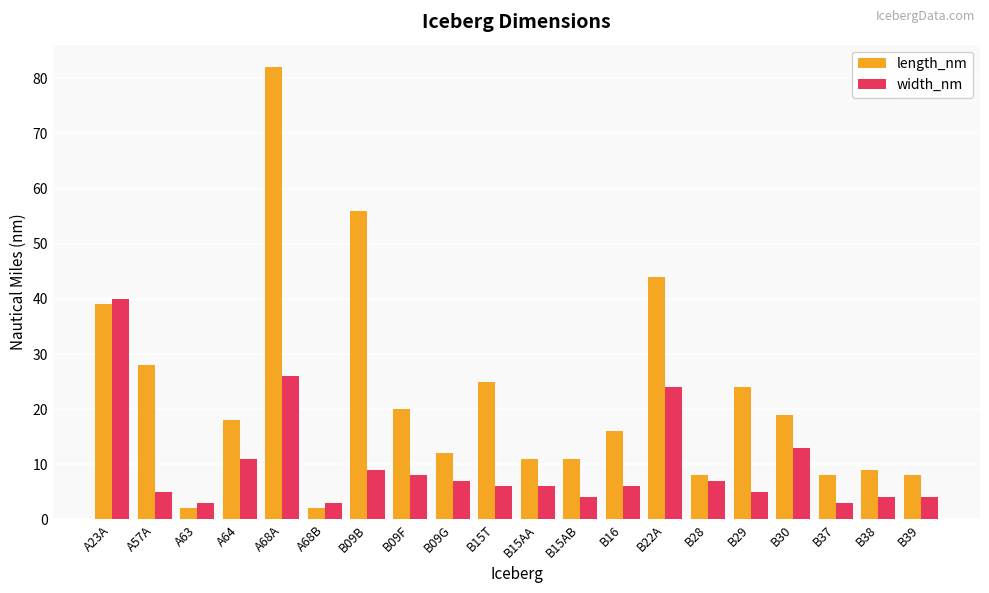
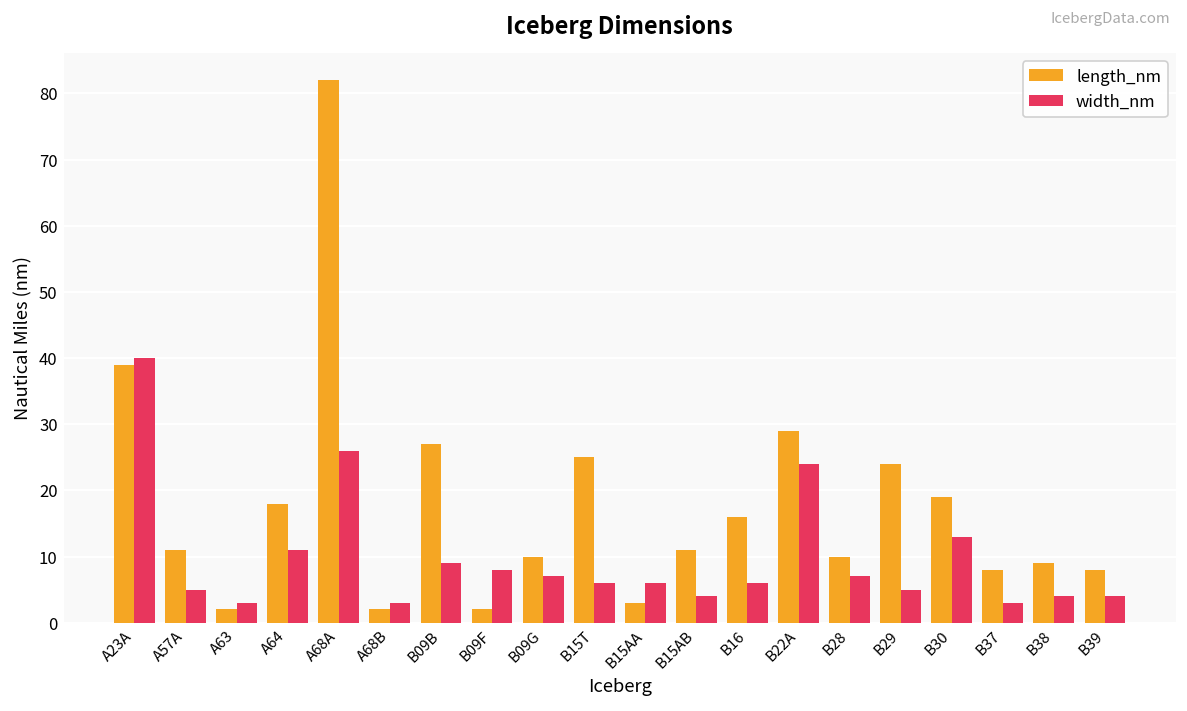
length_nm, A57A: 28 -> 11
length_nm, B09B: 56 -> 27
length_nm, B09F: 20 -> 2
length_nm, B09G: 12 -> 10
length_nm, B15AA: 11 -> 3
length_nm, B22A: 44 -> 29
length_nm, B28: 8 -> 10
